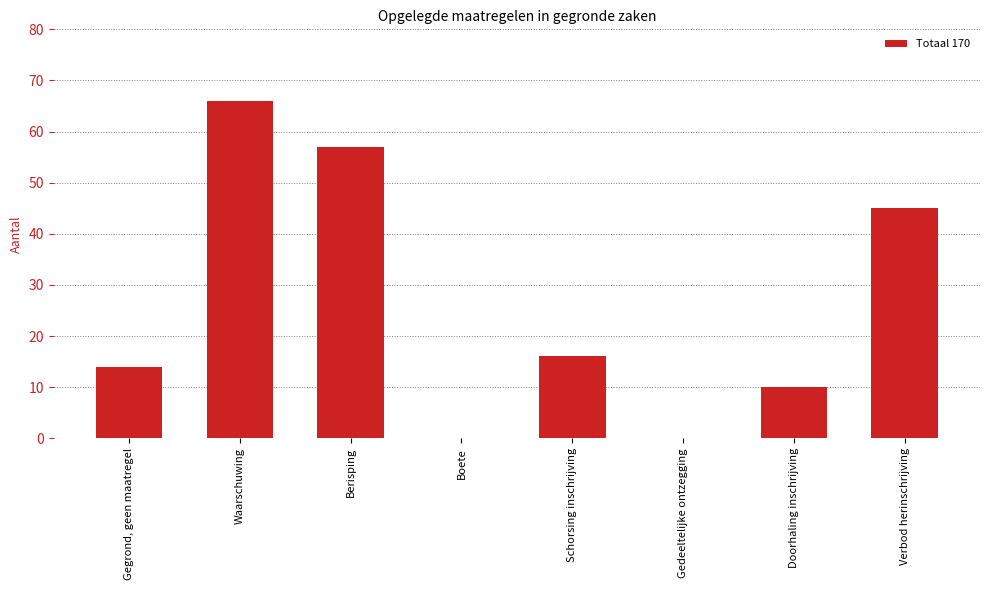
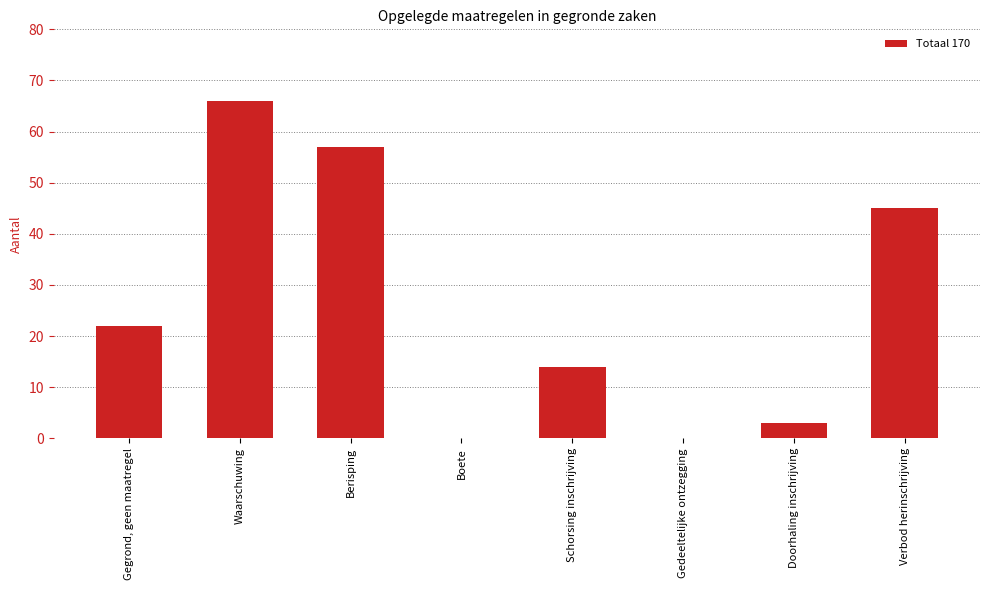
Gegrond, geen maatregel: 14 -> 22
Schorsing inschrijving: 16 -> 14
Doorhaling inschrijving: 10 -> 3
